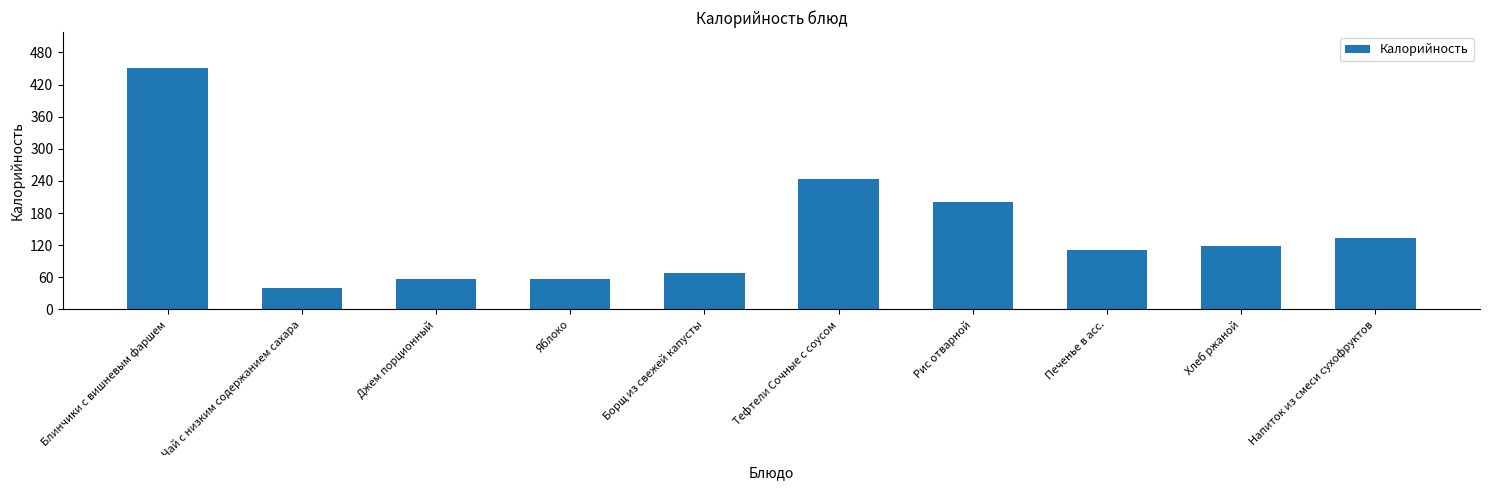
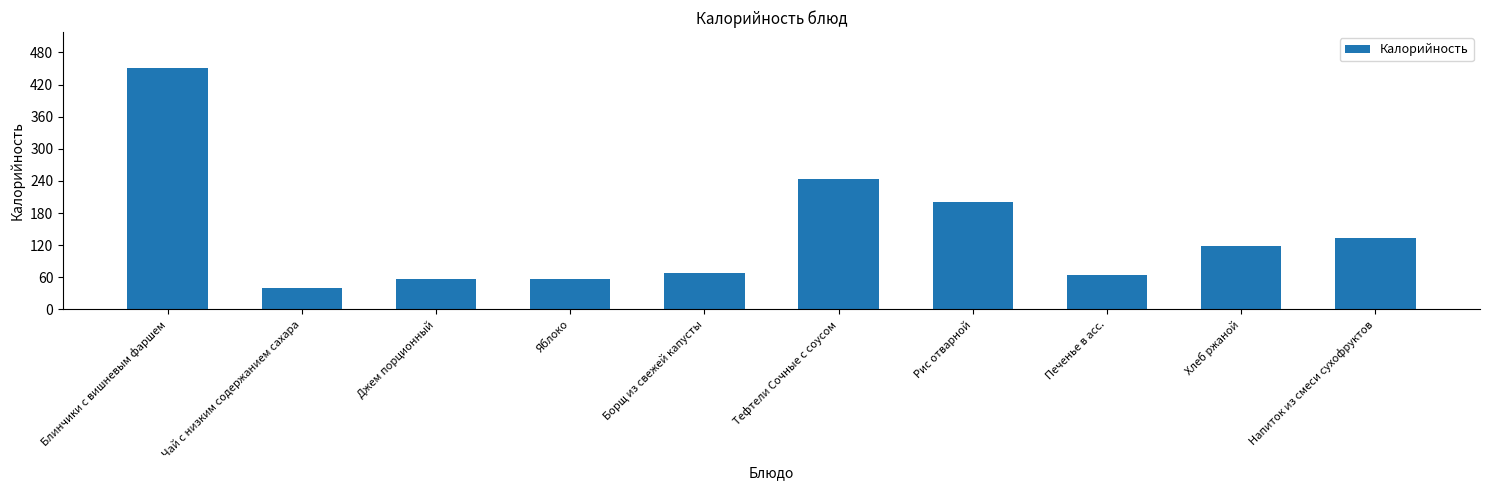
Печенье в асс.: 110 -> 60
